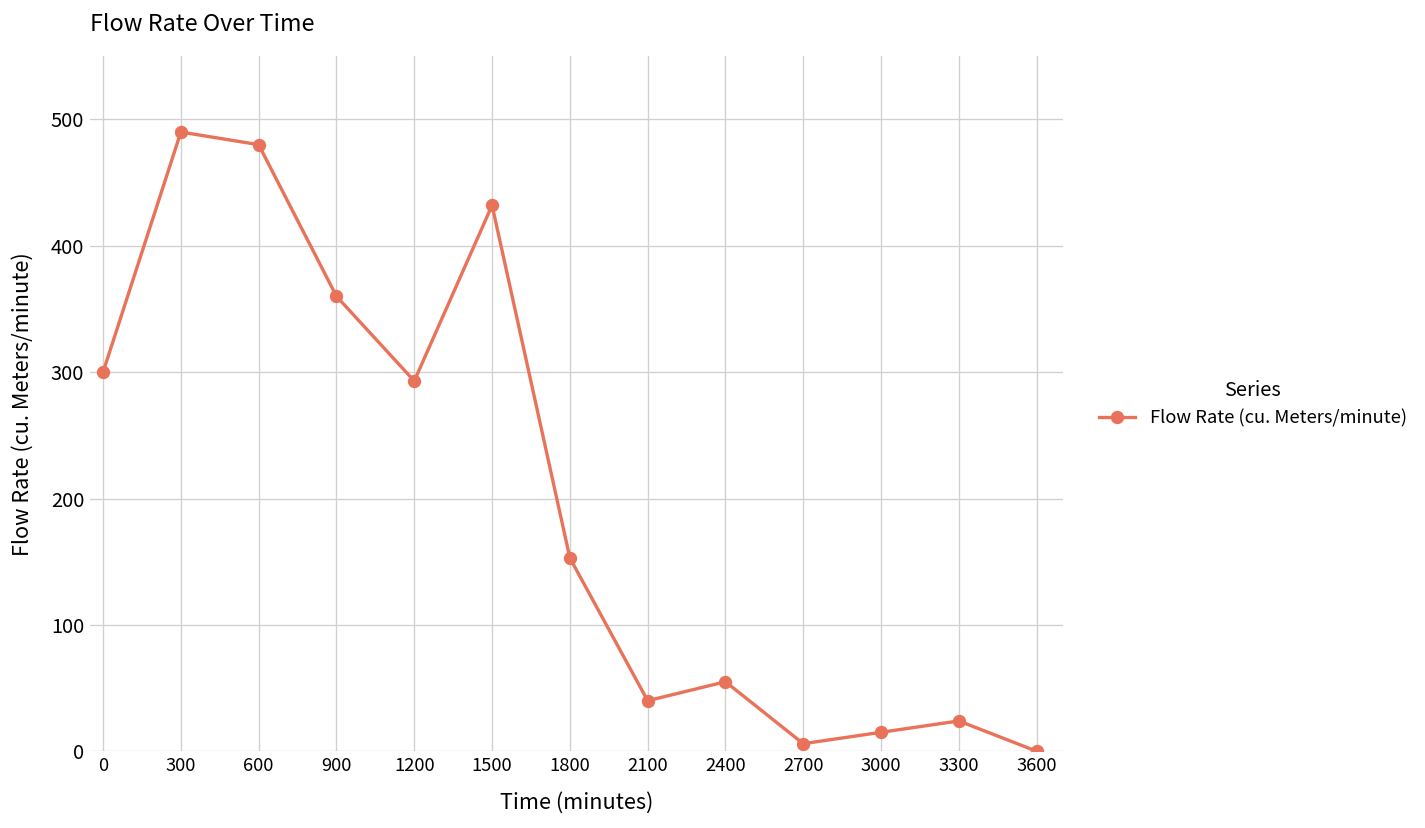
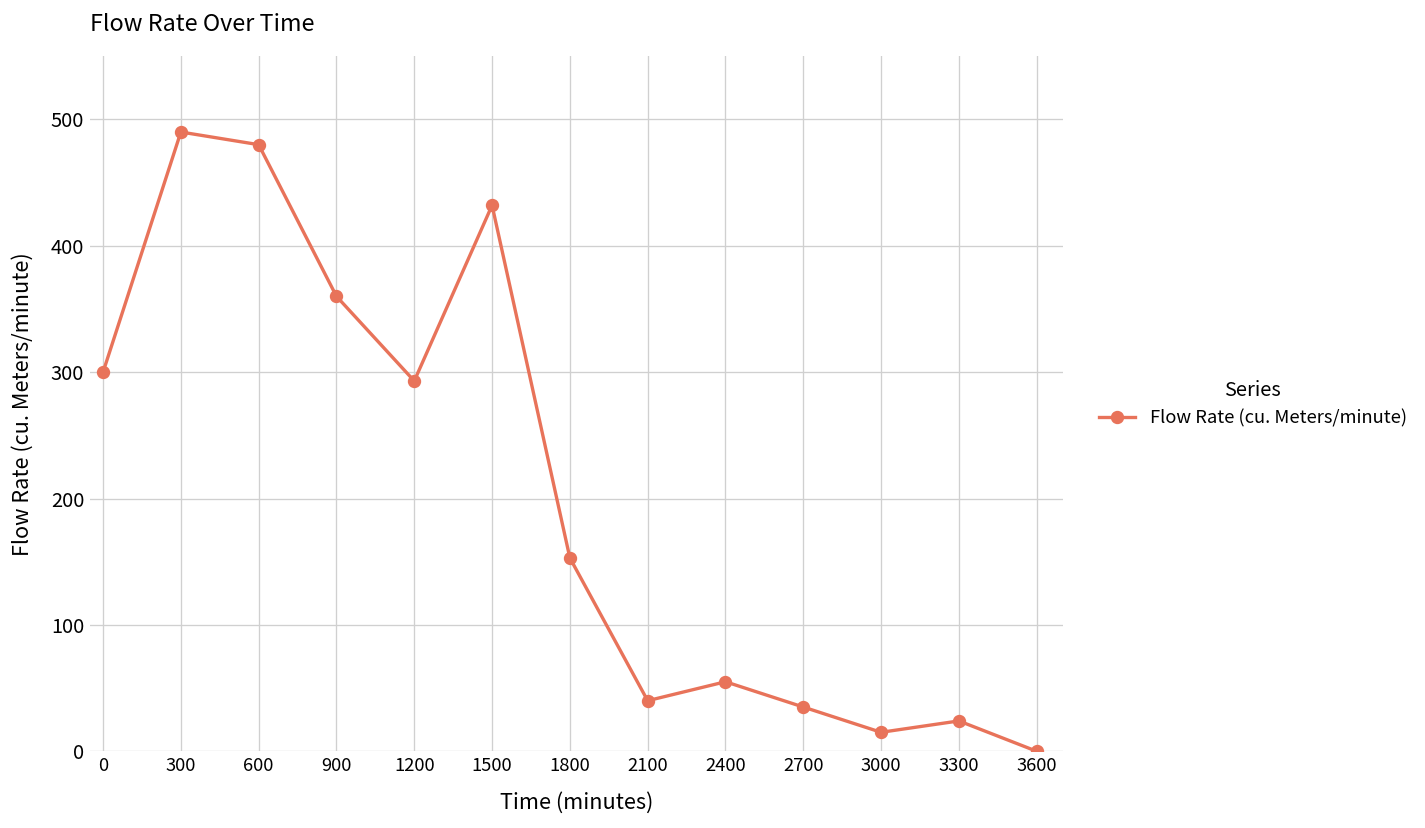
2700: 6 -> 35
